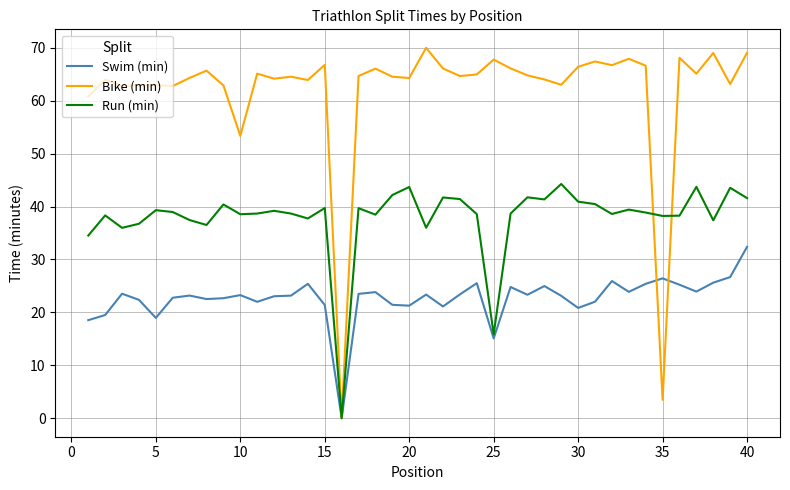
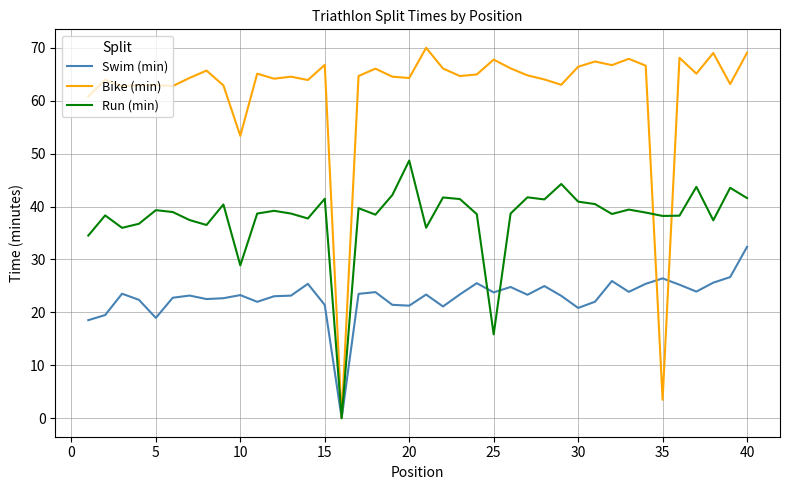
Run (min), 10: 39 -> 29
Run (min), 15: 40 -> 41
Run (min), 20: 44 -> 49
Swim (min), 25: 15 -> 24
